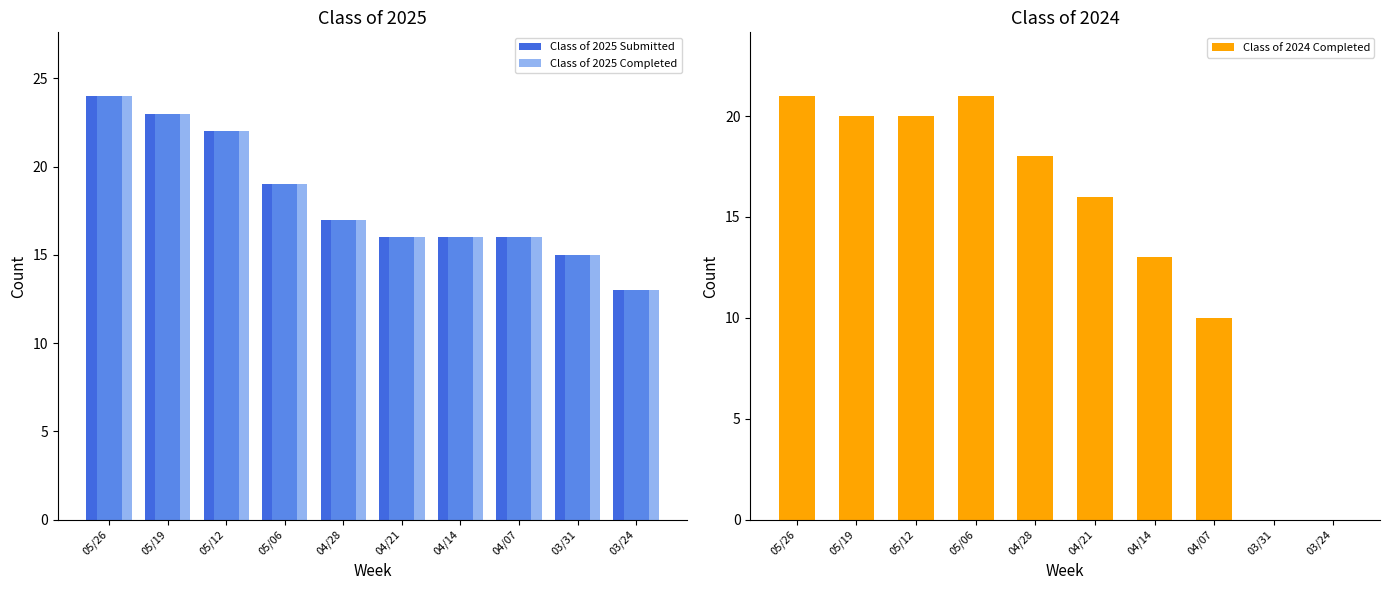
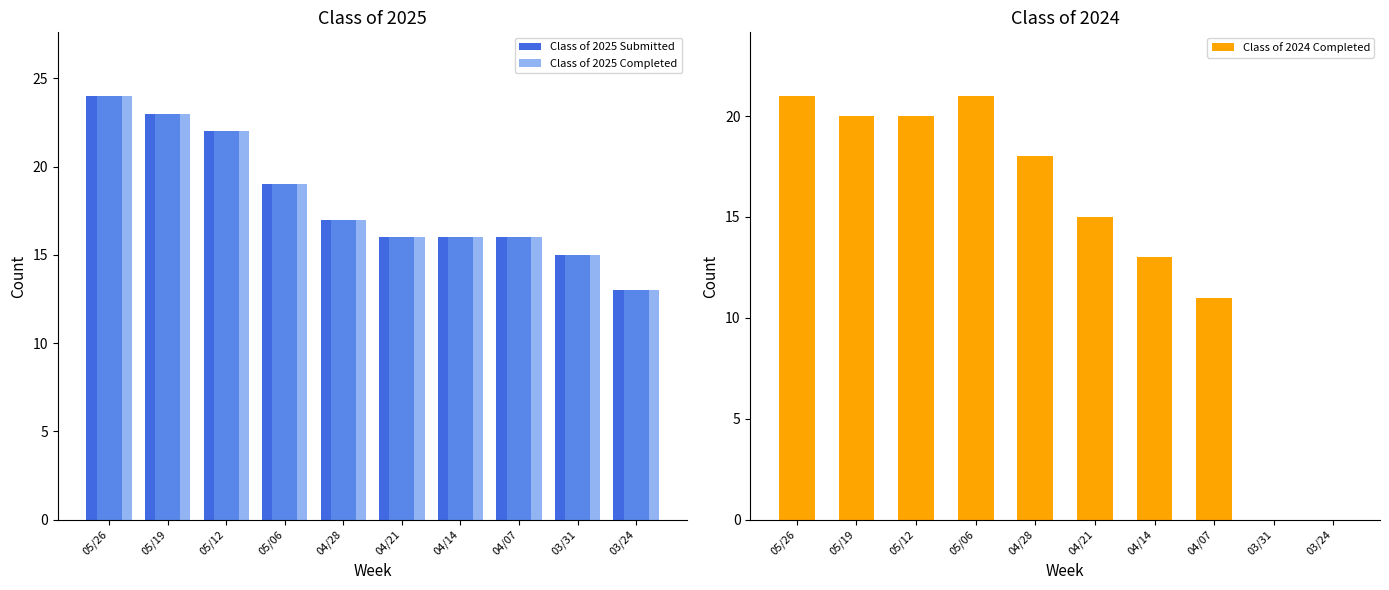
Class of 2024, 04/21: 16 -> 15
Class of 2024, 04/07: 10 -> 11
